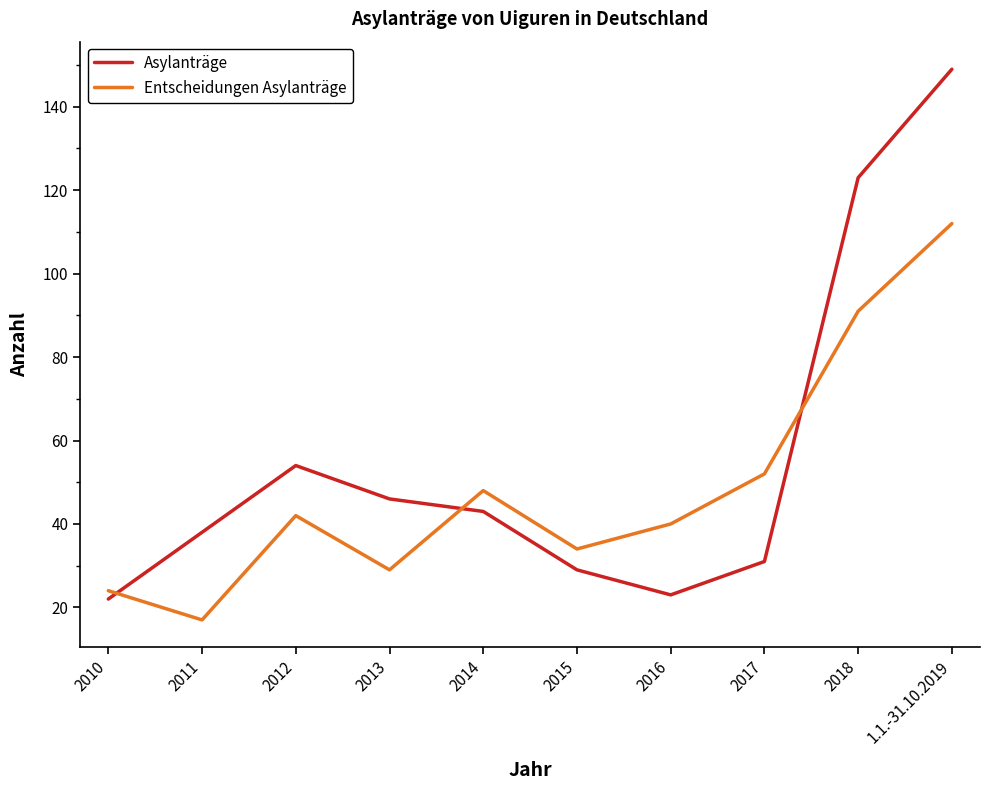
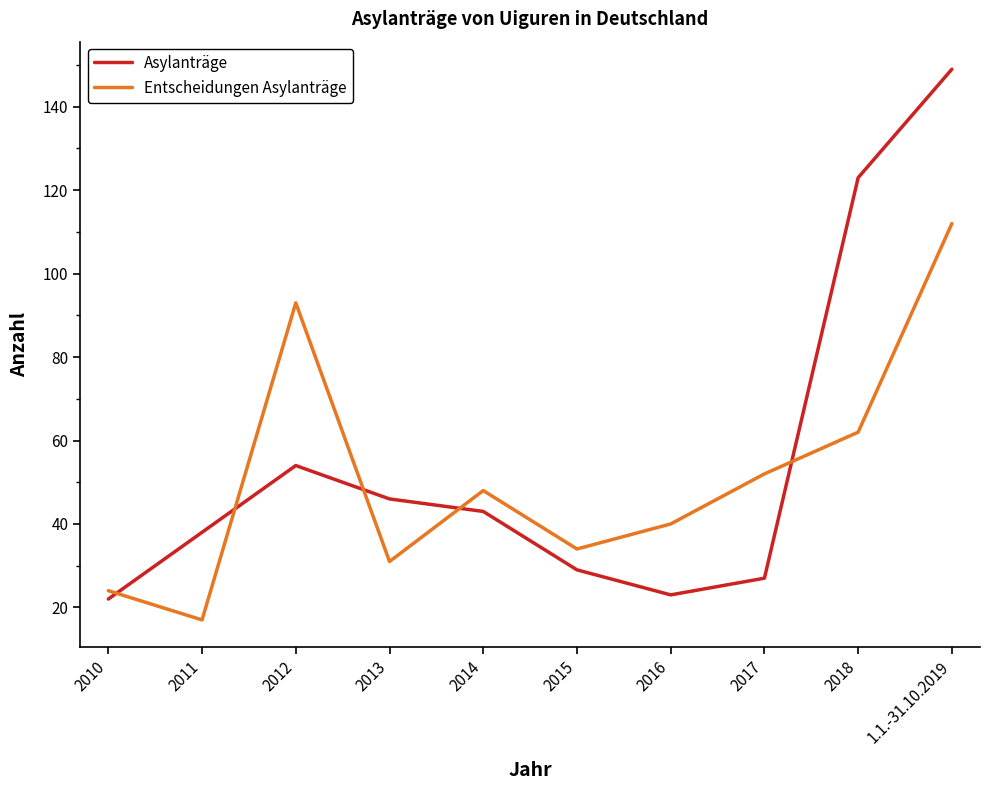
Entscheidungen Asylanträge, 2012: 42 -> 93
Entscheidungen Asylanträge, 2013: 29 -> 31
Asylanträge, 2017: 31 -> 27
Entscheidungen Asylanträge, 2018: 91 -> 62
